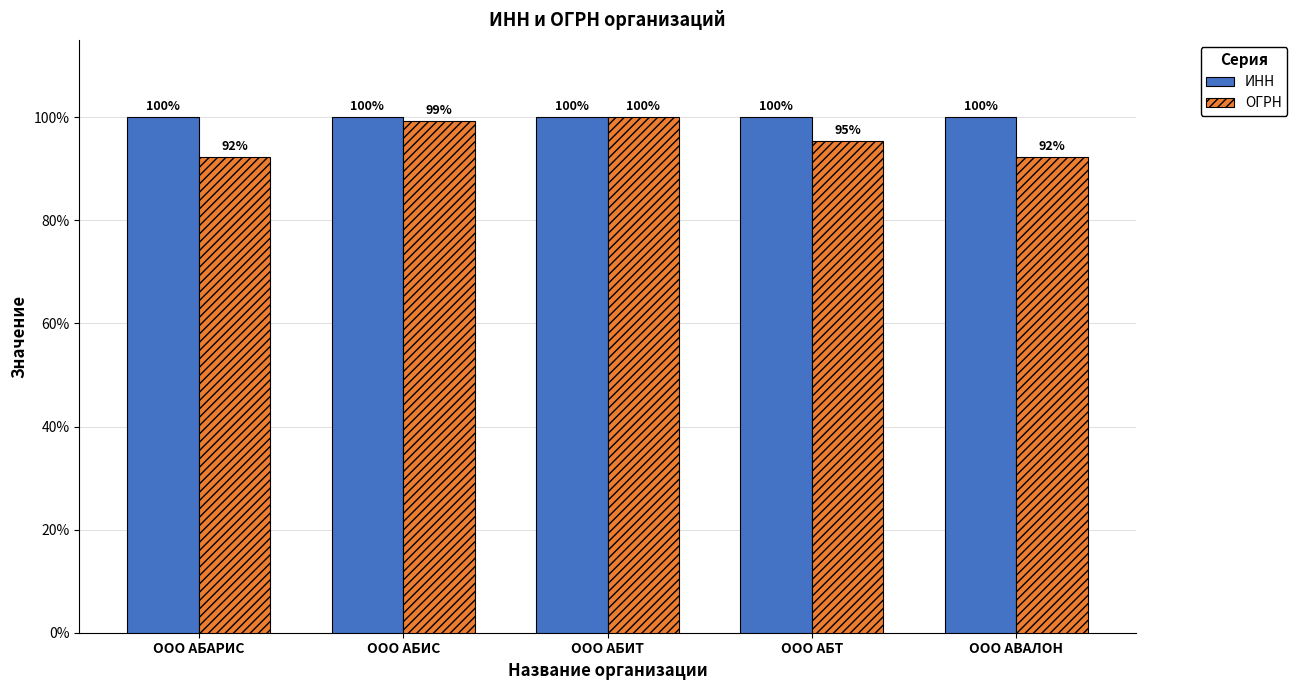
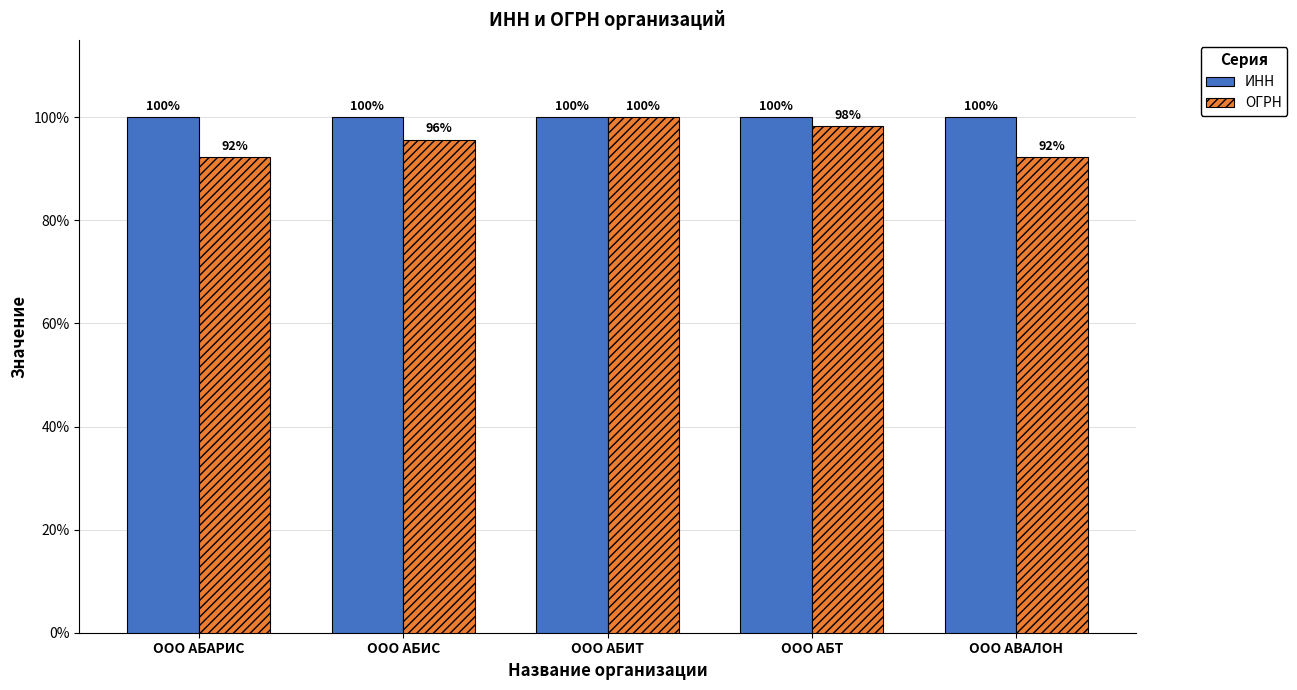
ОГРН, ООО АБИС: 99% -> 96%
ОГРН, ООО АБТ: 95% -> 98%
